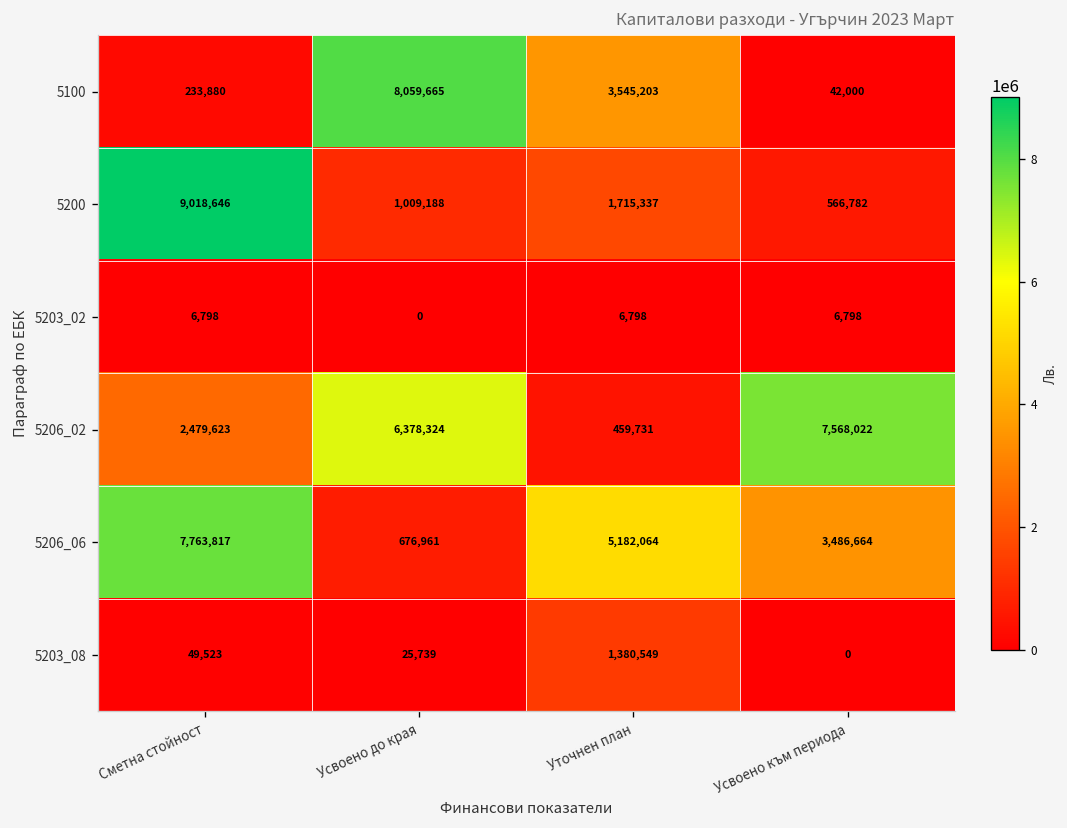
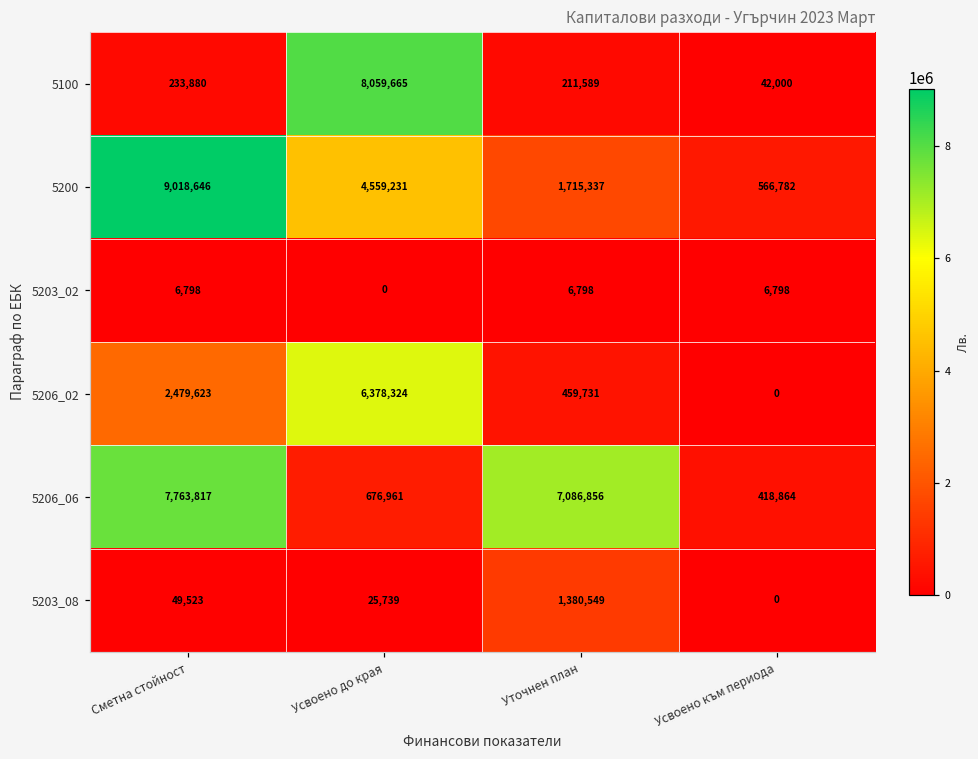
5100, Уточнен план: 3,545,203 -> 211,589
5200, Усвоено до края: 1,009,188 -> 4,559,231
5206_02, Усвоено към периода: 7,568,022 -> 0
5206_06, Уточнен план: 5,182,064 -> 7,086,856
5206_06, Усвоено към периода: 3,486,664 -> 418,864
